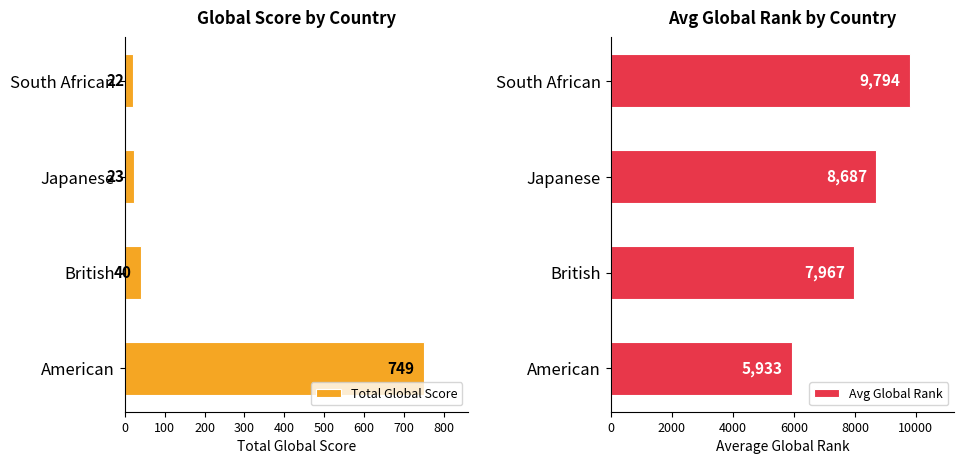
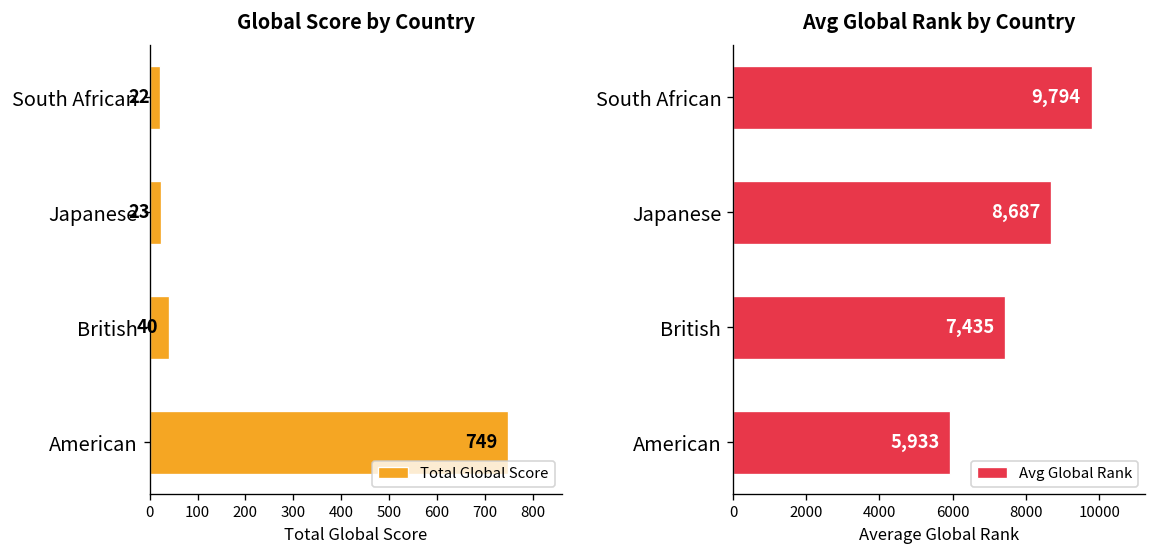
Avg Global Rank by Country, British: 7,967 -> 7,435
